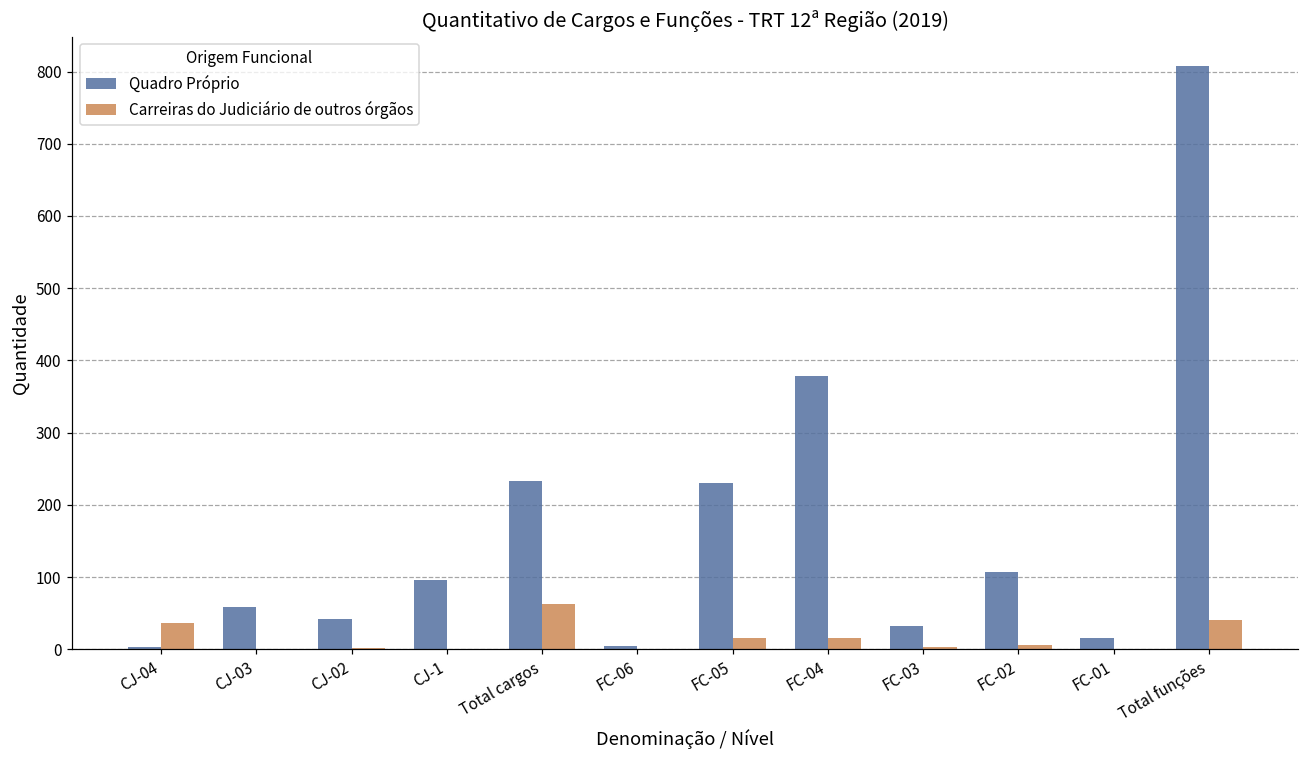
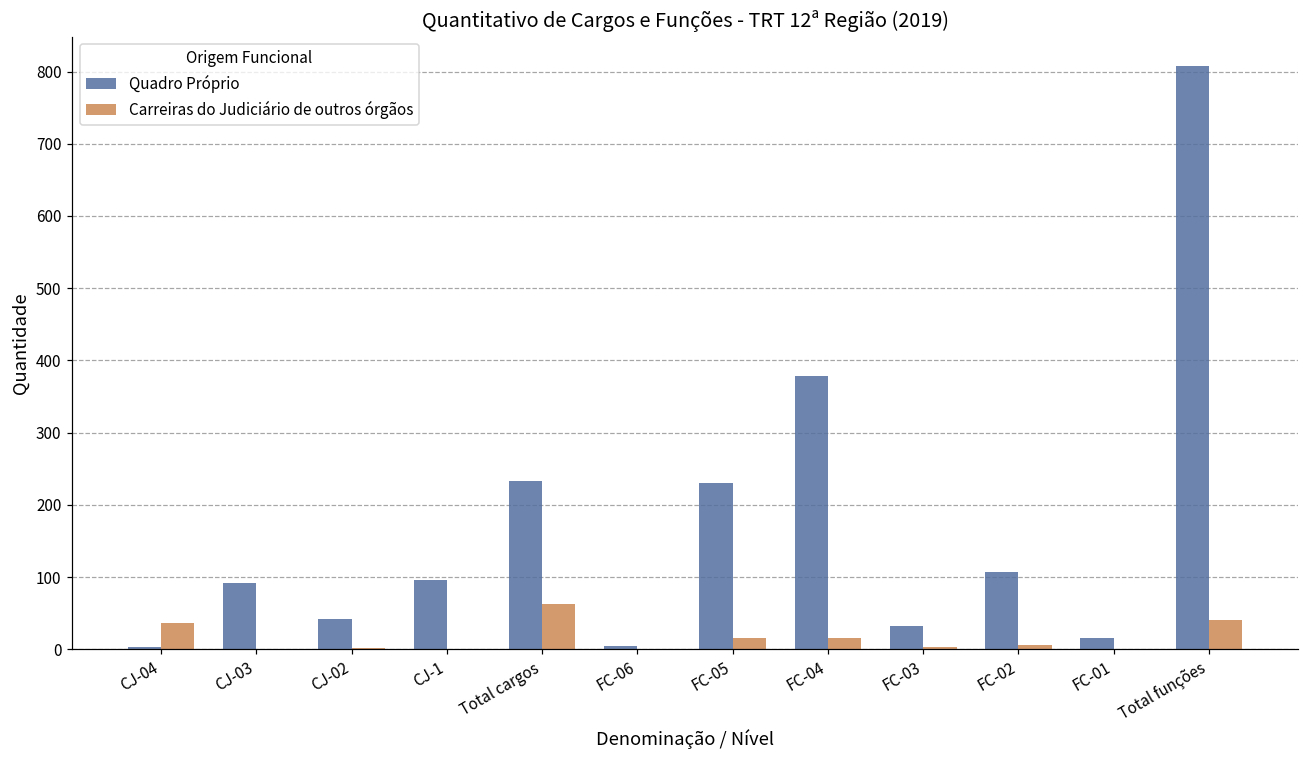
Quadro Próprio, CJ-03: 60 -> 90
